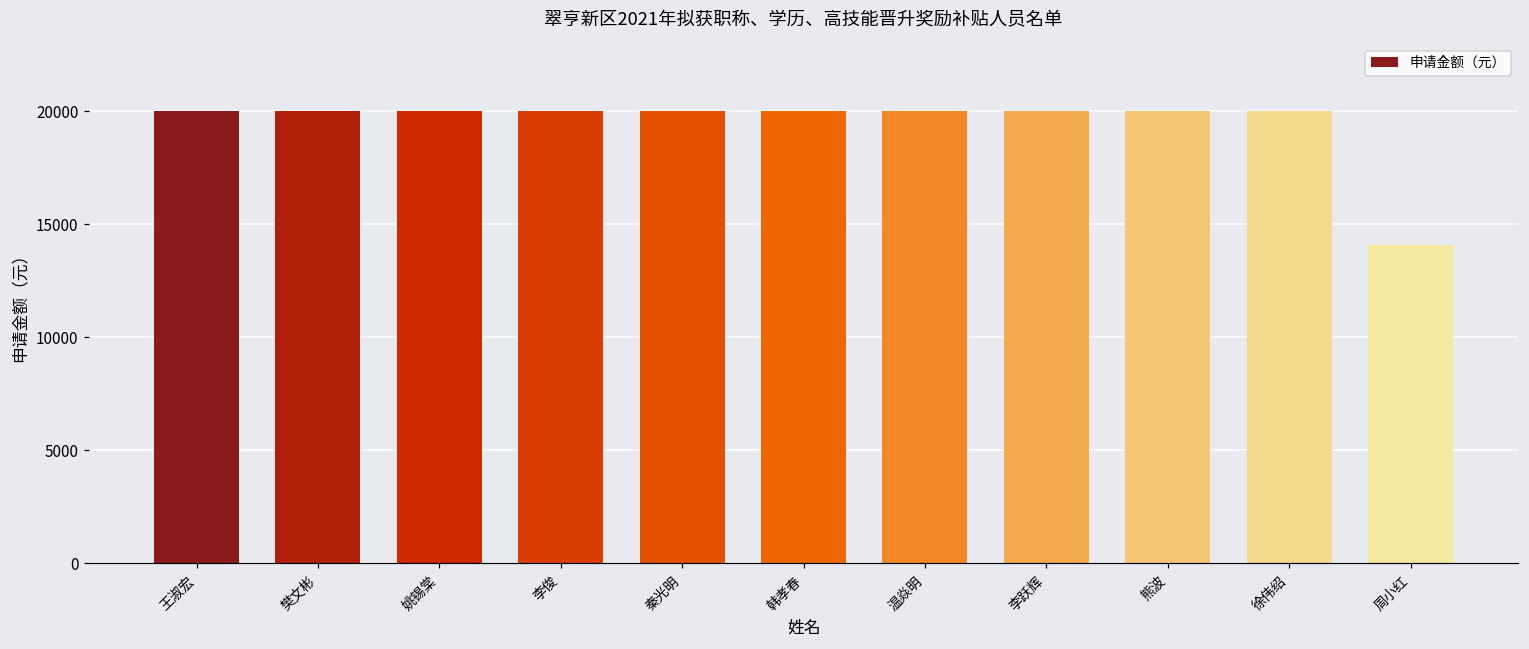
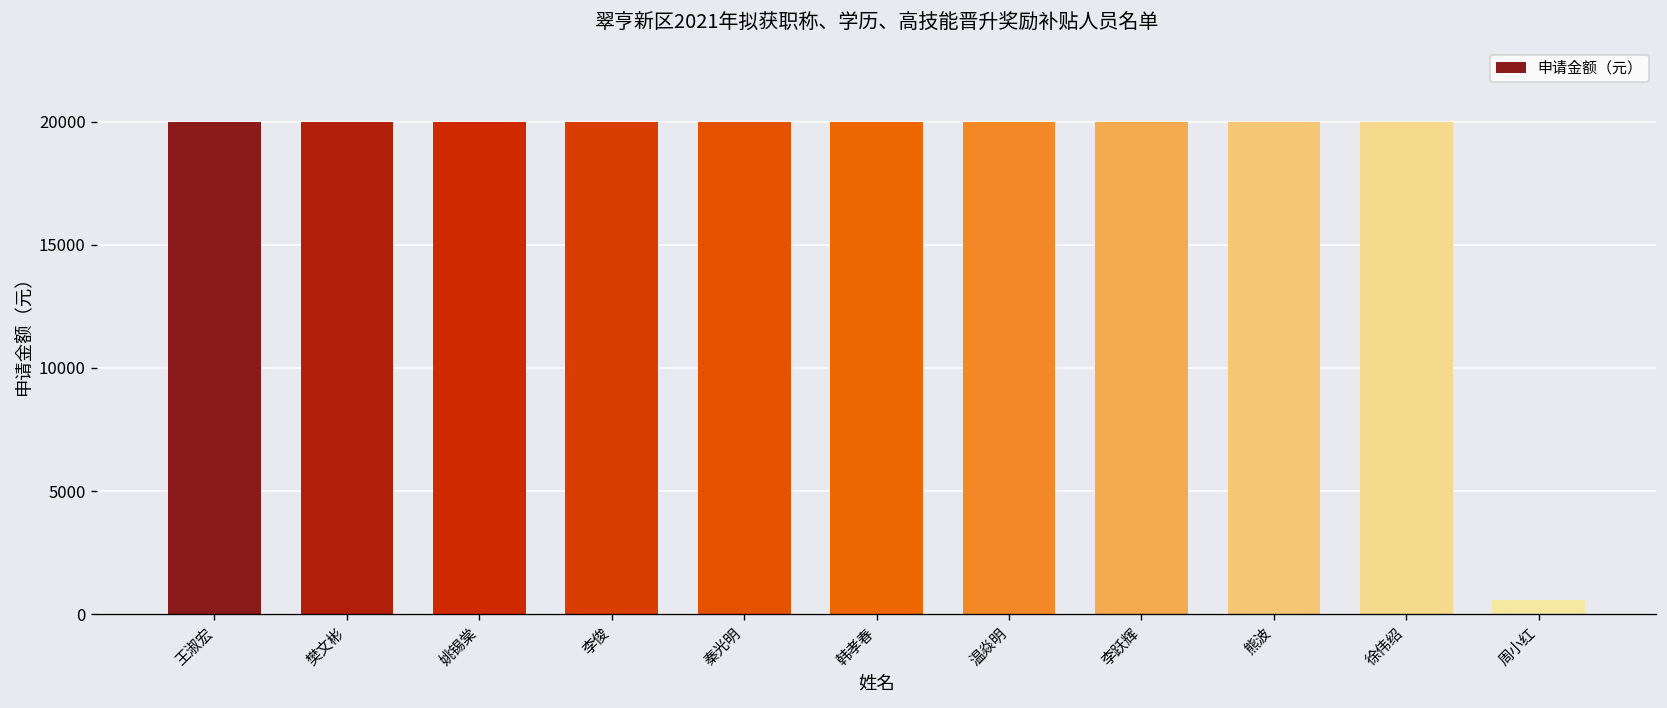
周小红: 14100 -> 600
